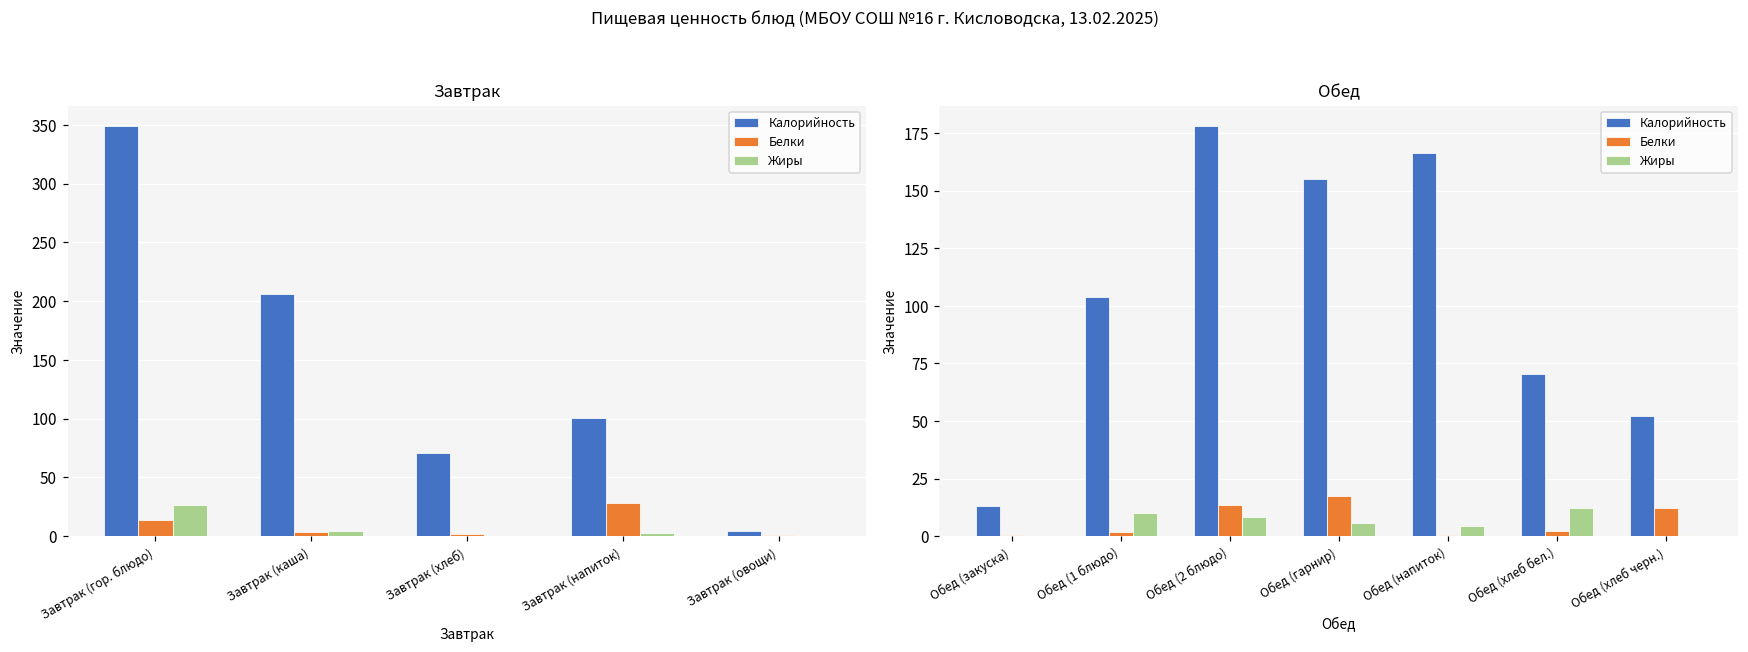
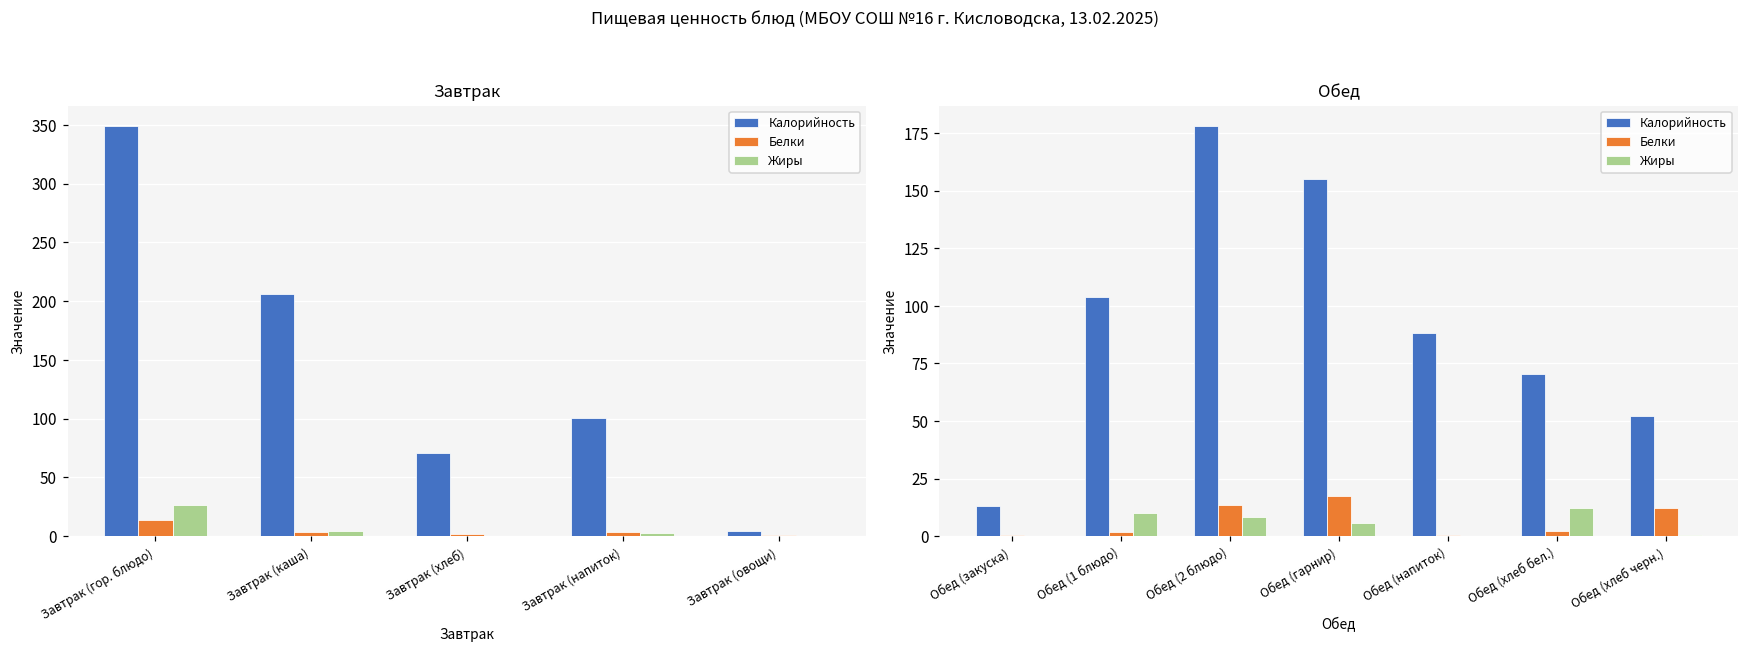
Завтрак, Белки, Завтрак (напиток): 29 -> 3
Обед, Калорийность, Обед (напиток): 167 -> 88
Обед, Жиры, Обед (напиток): 4 -> 0
